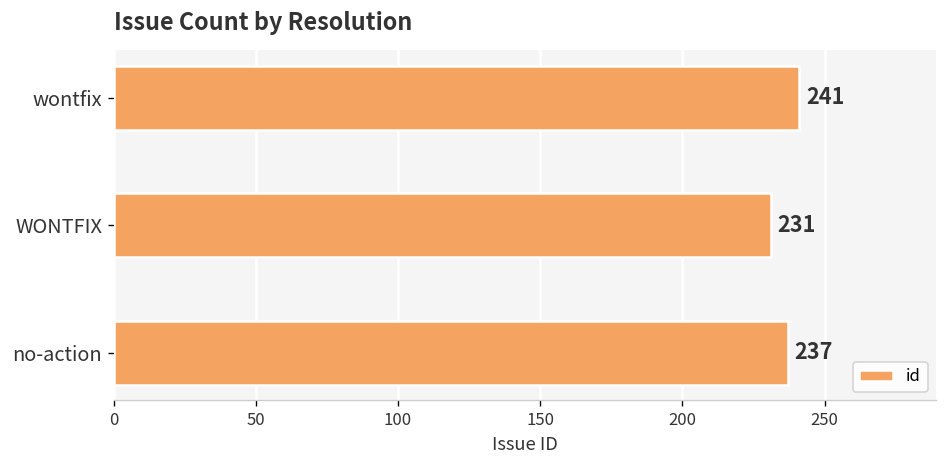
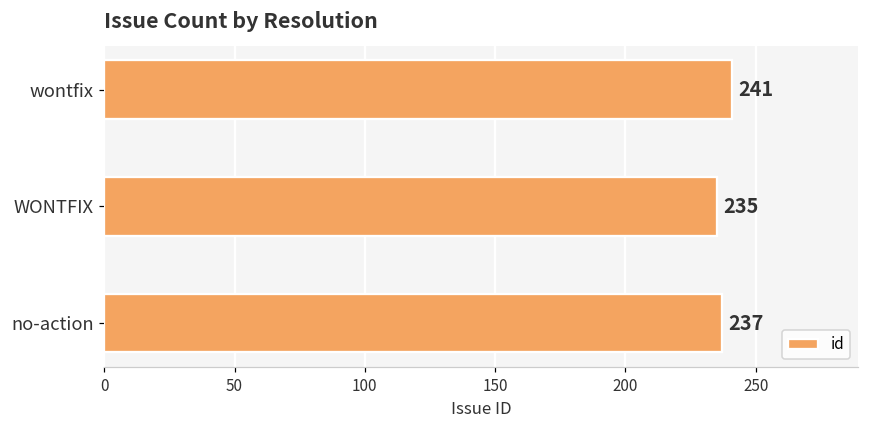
WONTFIX: 231 -> 235
